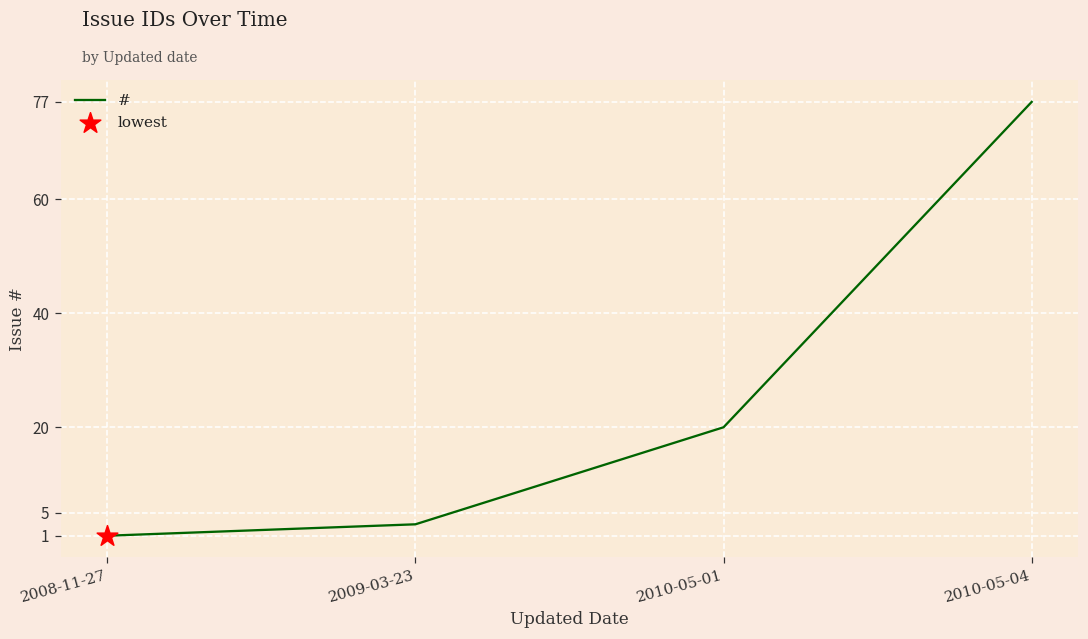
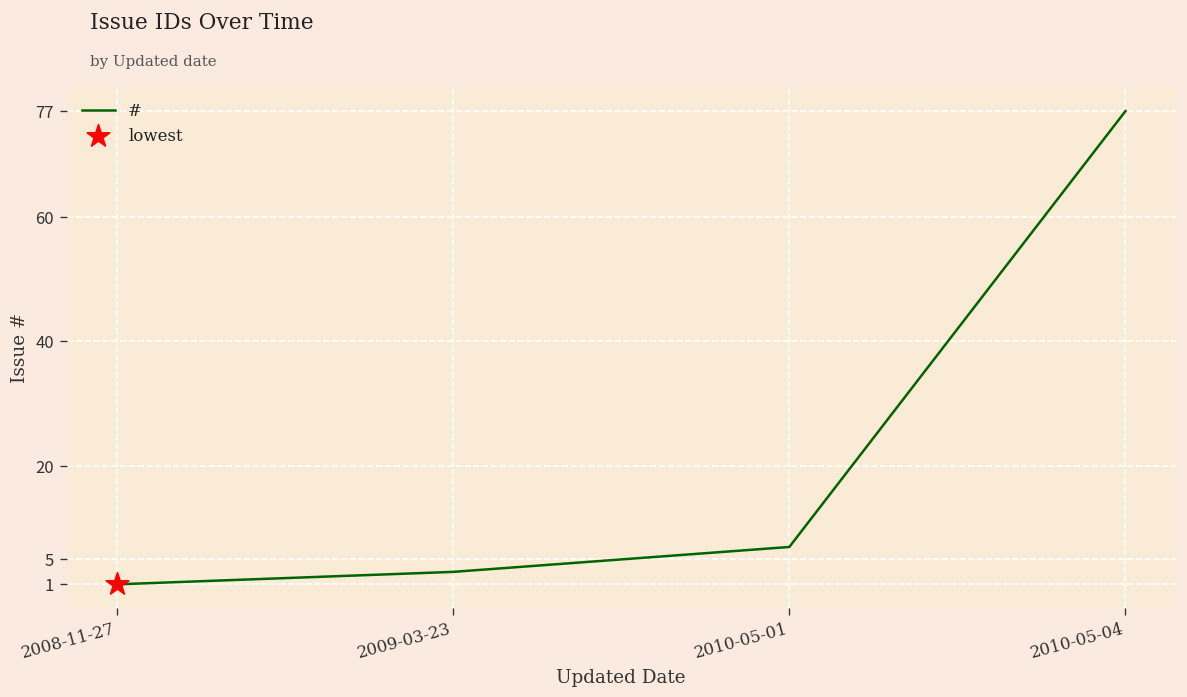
#, 2010-05-01: 20 -> 7
